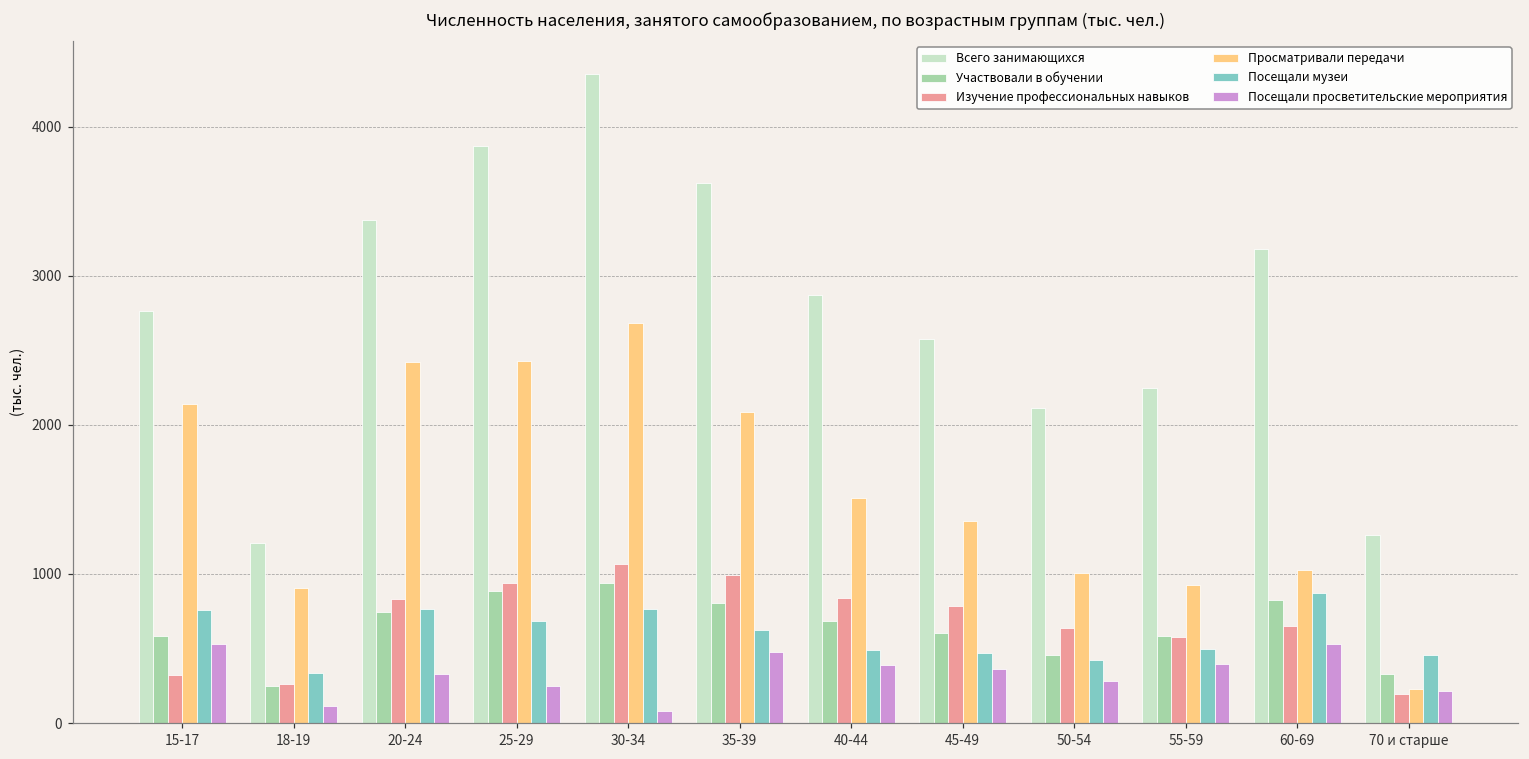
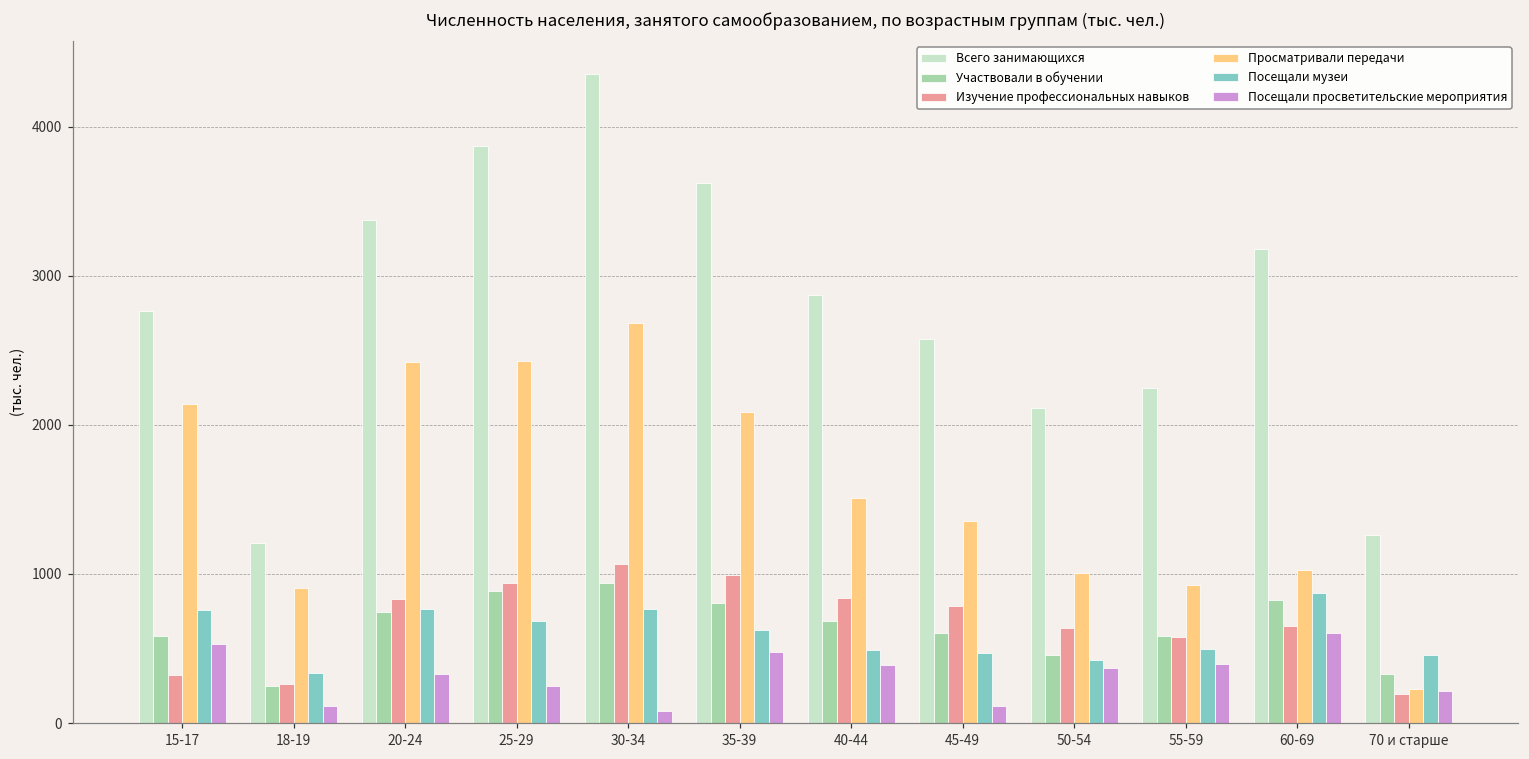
Посещали просветительские мероприятия, 45-49: 360 -> 110
Посещали просветительские мероприятия, 50-54: 280 -> 370
Посещали просветительские мероприятия, 60-69: 530 -> 600
